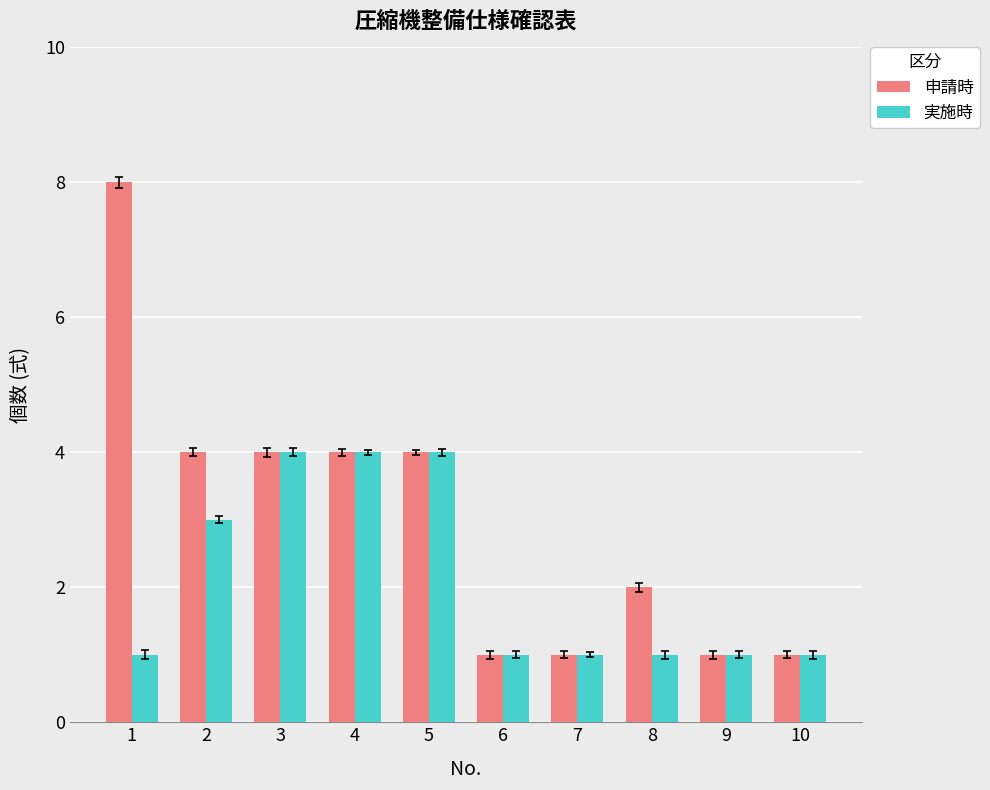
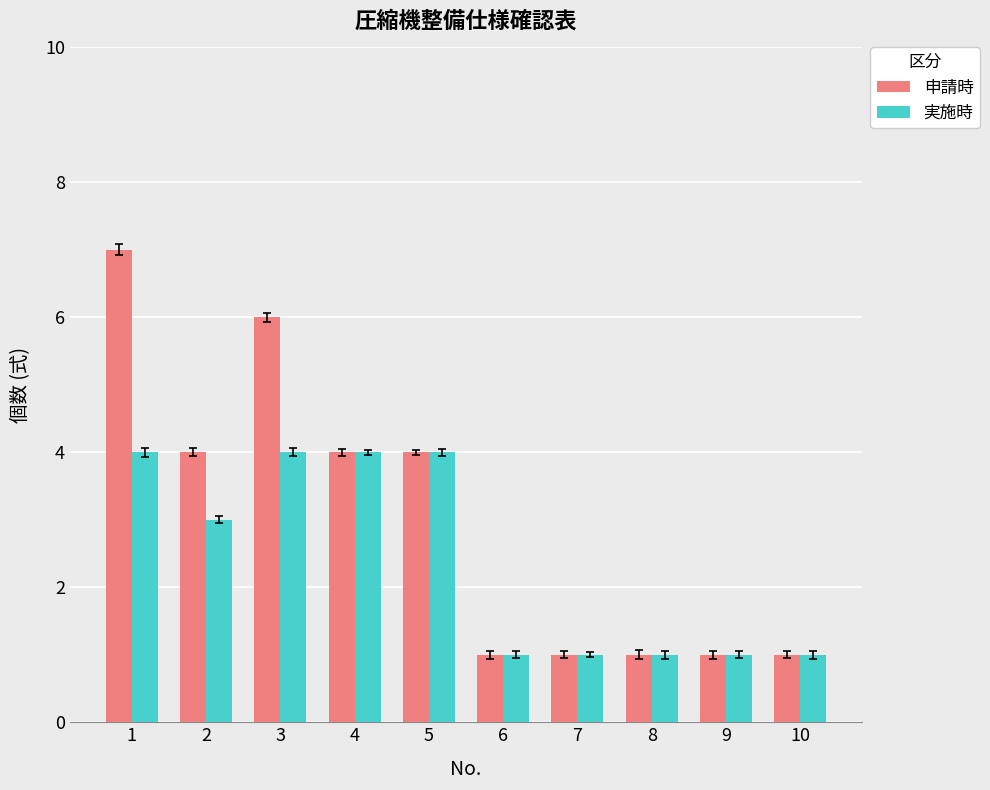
申請時, 1: 8 -> 7
実施時, 1: 1 -> 4
申請時, 3: 4 -> 6
申請時, 8: 2 -> 1
